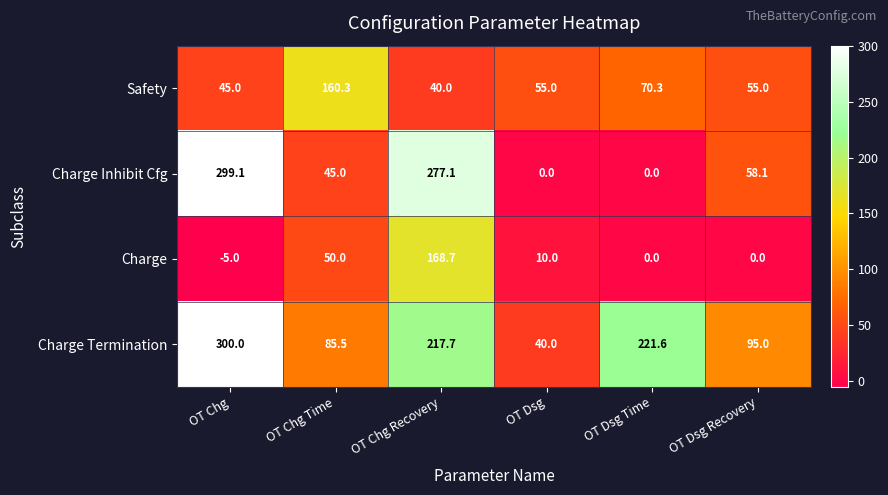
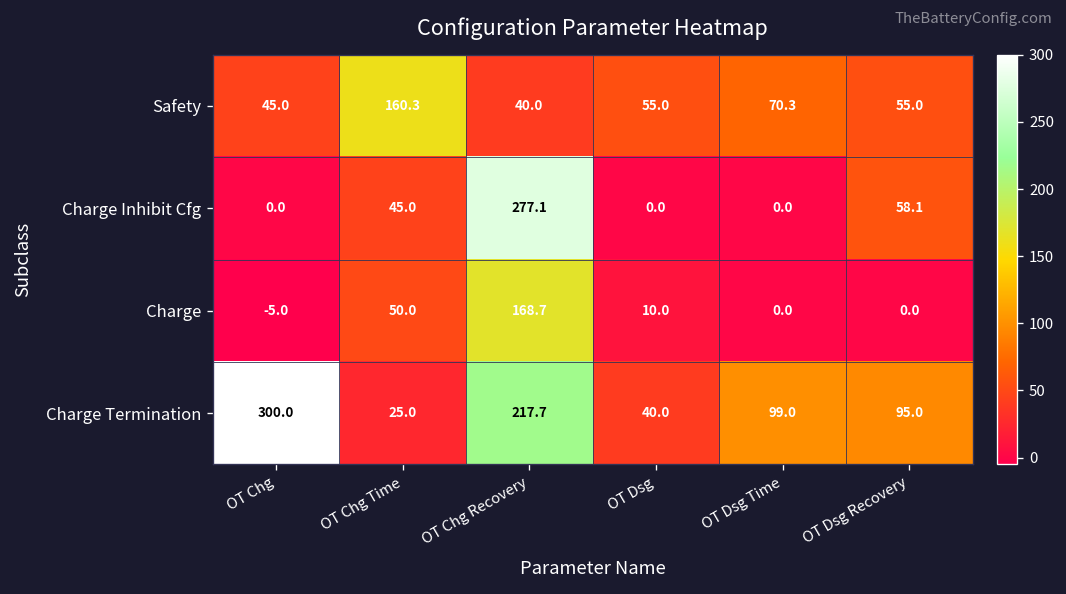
Charge Inhibit Cfg, OT Chg: 299.1 -> 0.0
Charge Termination, OT Chg Time: 85.5 -> 25.0
Charge Termination, OT Dsg Time: 221.6 -> 99.0
